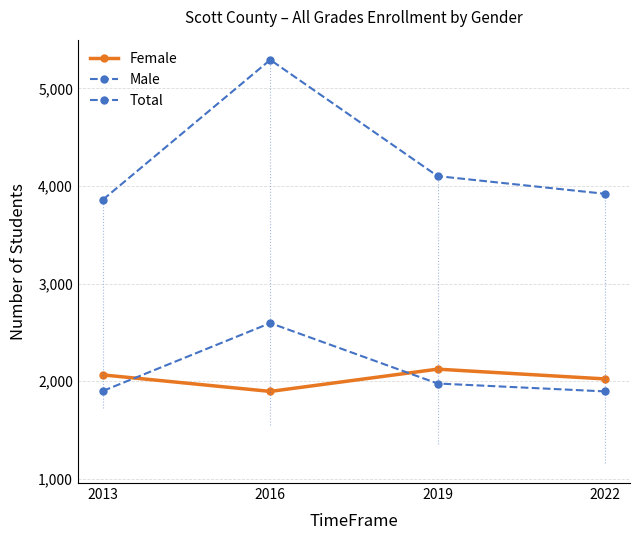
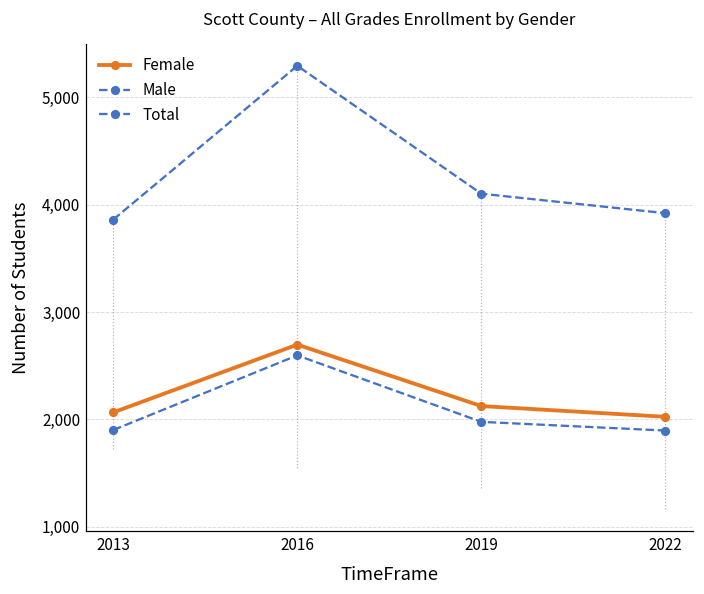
Female, 2016: 1,900 -> 2,700
